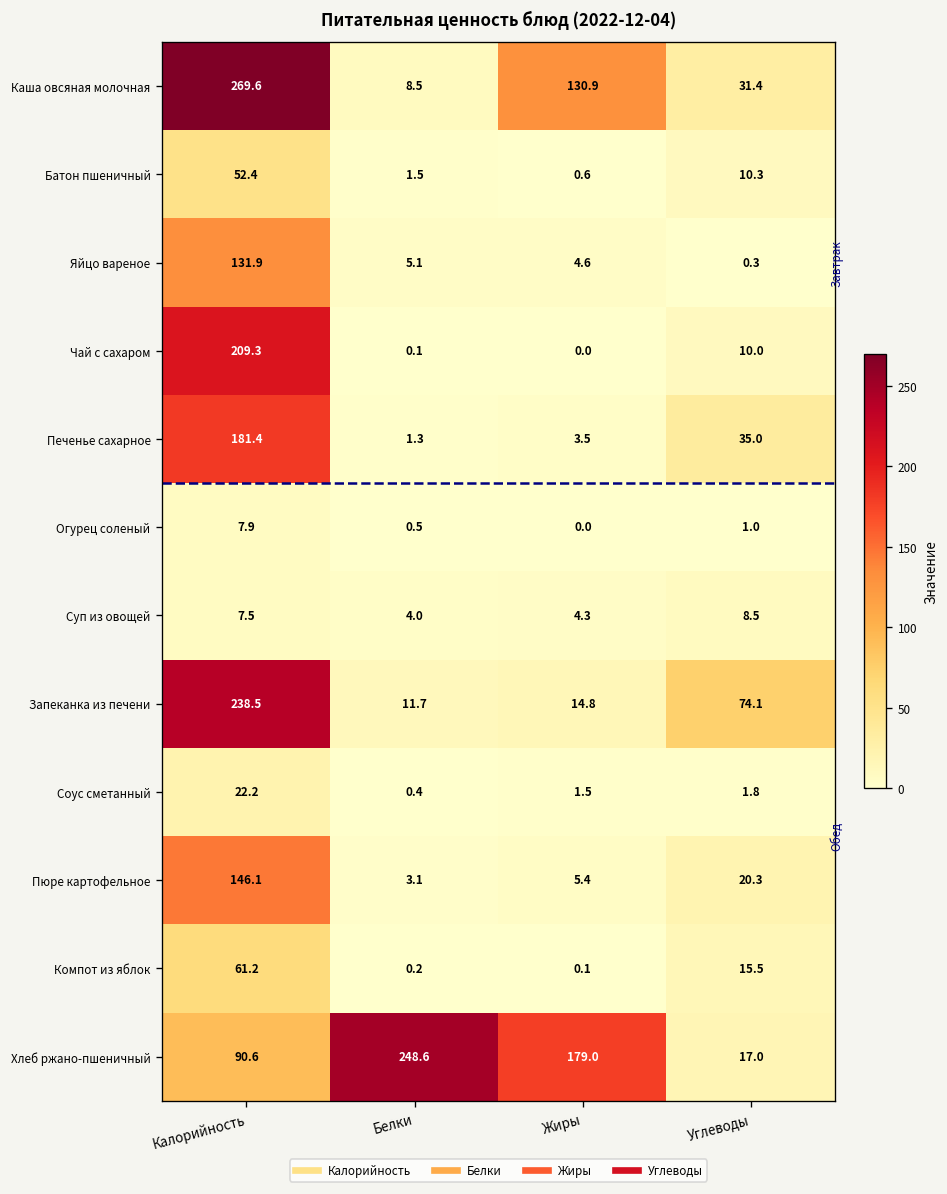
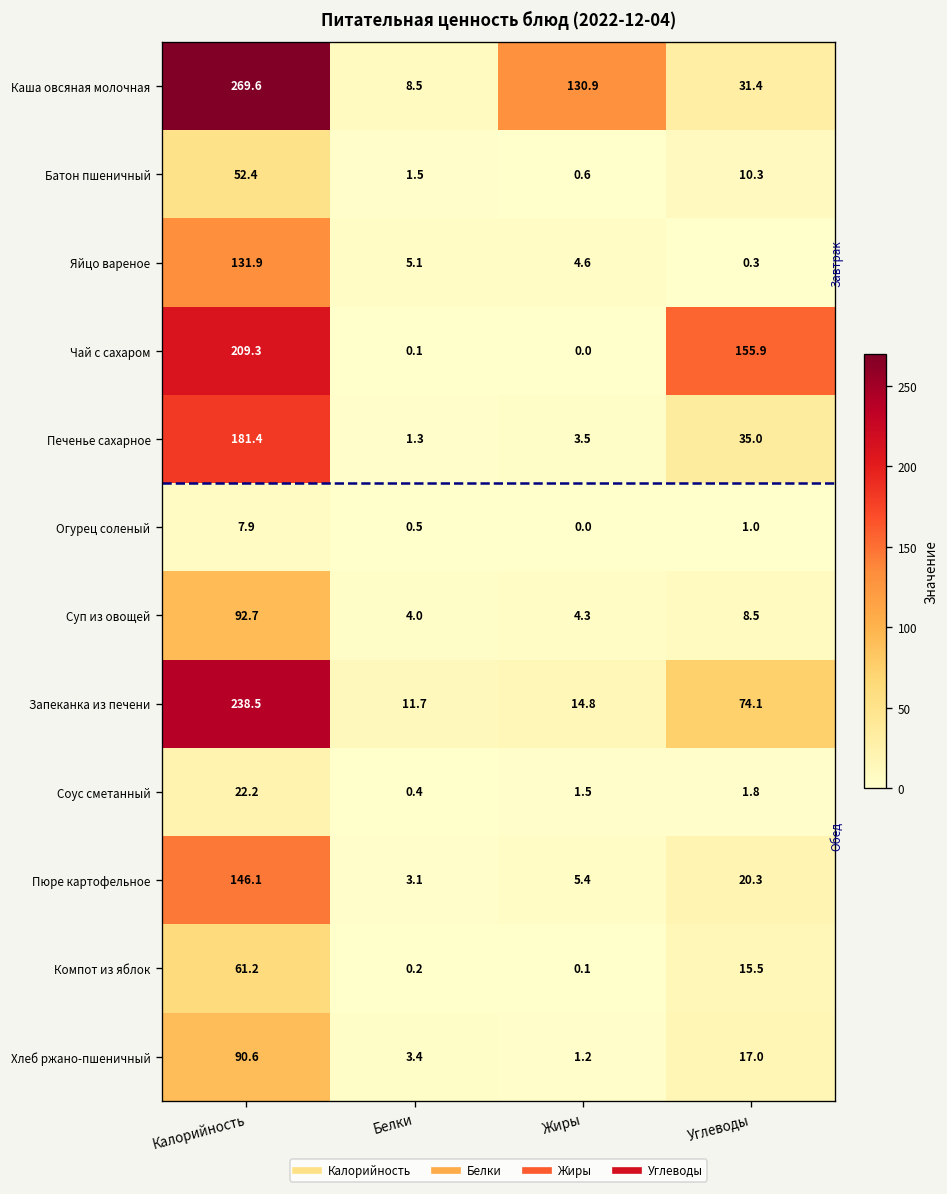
Чай с сахаром, Углеводы: 10.0 -> 155.9
Суп из овощей, Калорийность: 7.5 -> 92.7
Хлеб ржано-пшеничный, Белки: 248.6 -> 3.4
Хлеб ржано-пшеничный, Жиры: 179.0 -> 1.2
